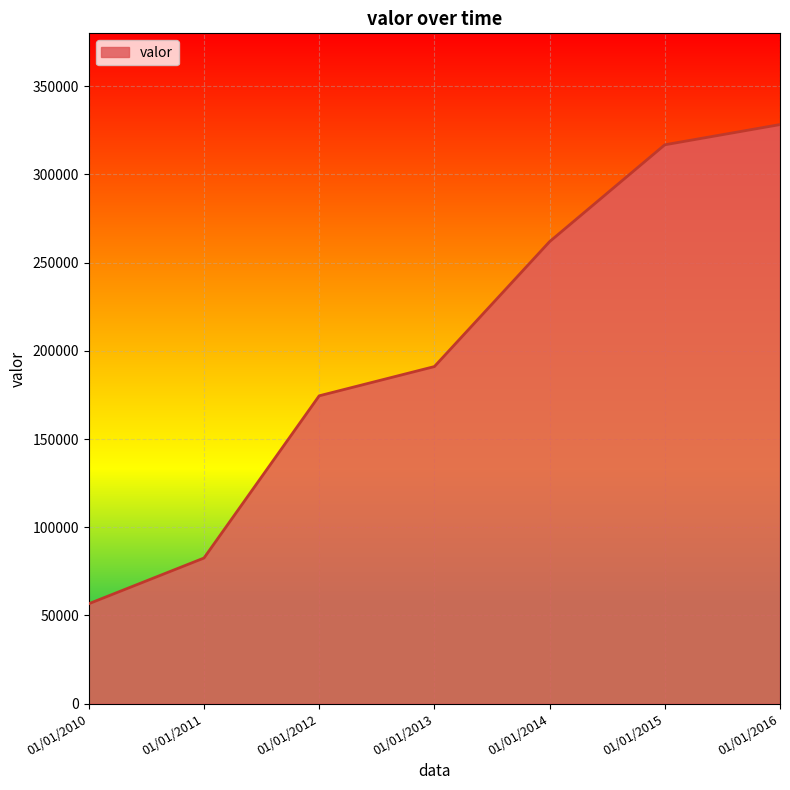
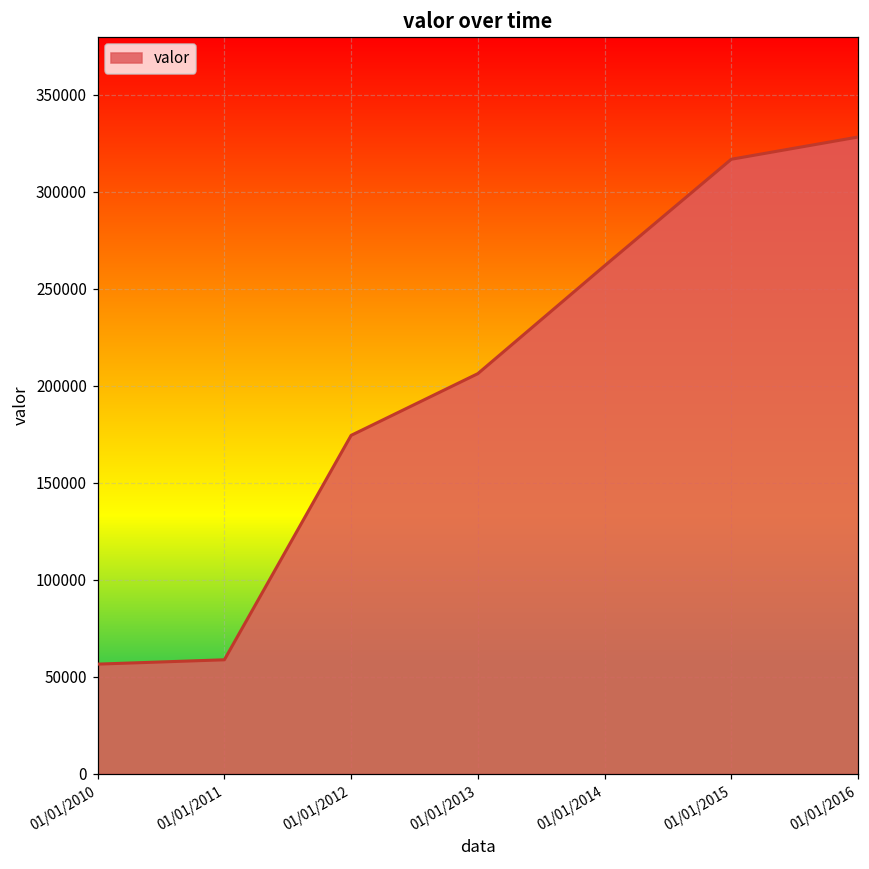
01/01/2011: 83000 -> 59000
01/01/2013: 191000 -> 206000
